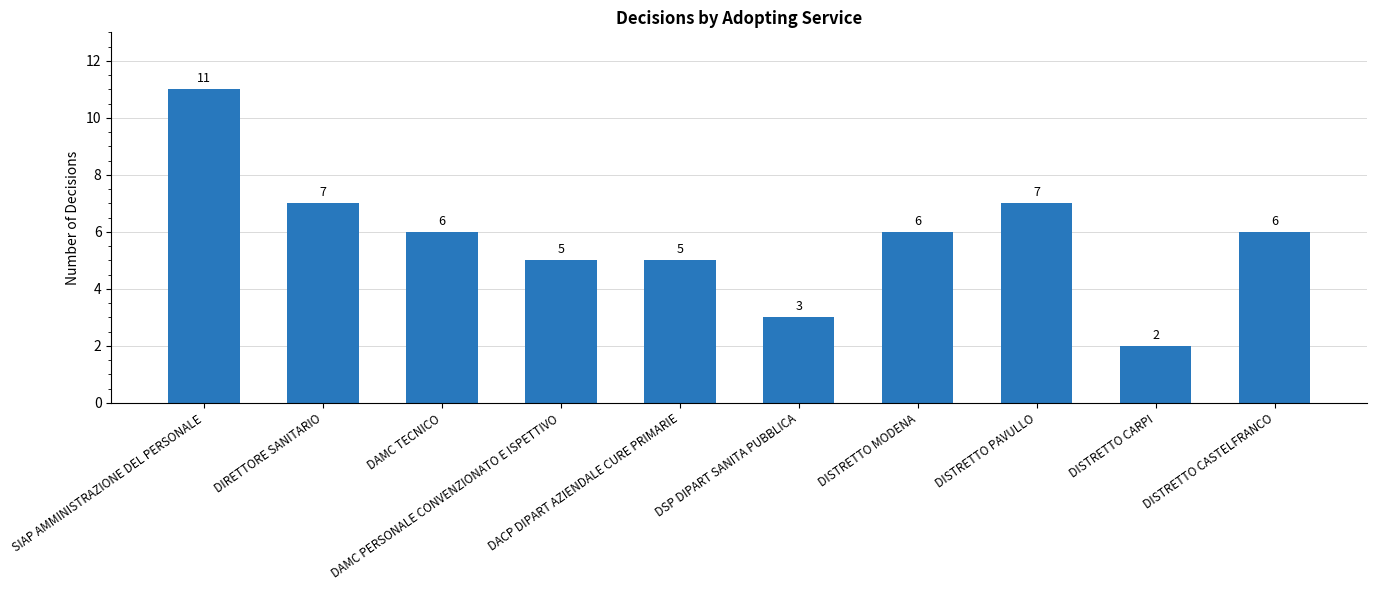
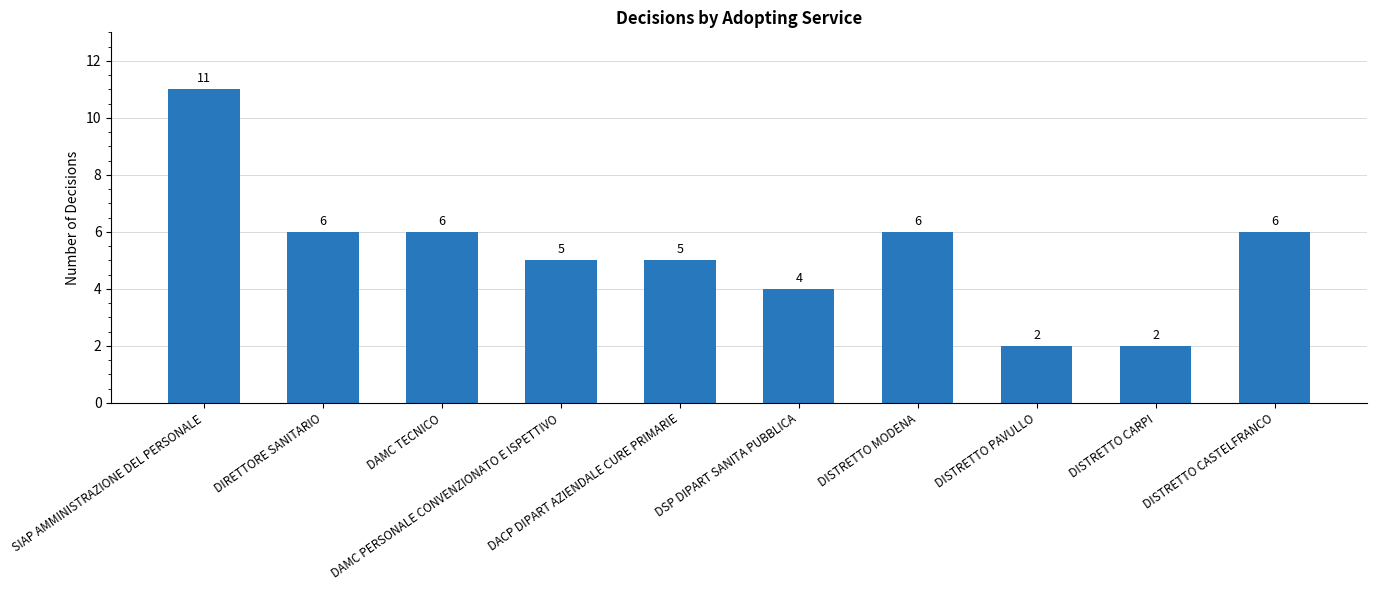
DIRETTORE SANITARIO: 7 -> 6
DSP DIPART SANITA PUBBLICA: 3 -> 4
DISTRETTO PAVULLO: 7 -> 2
